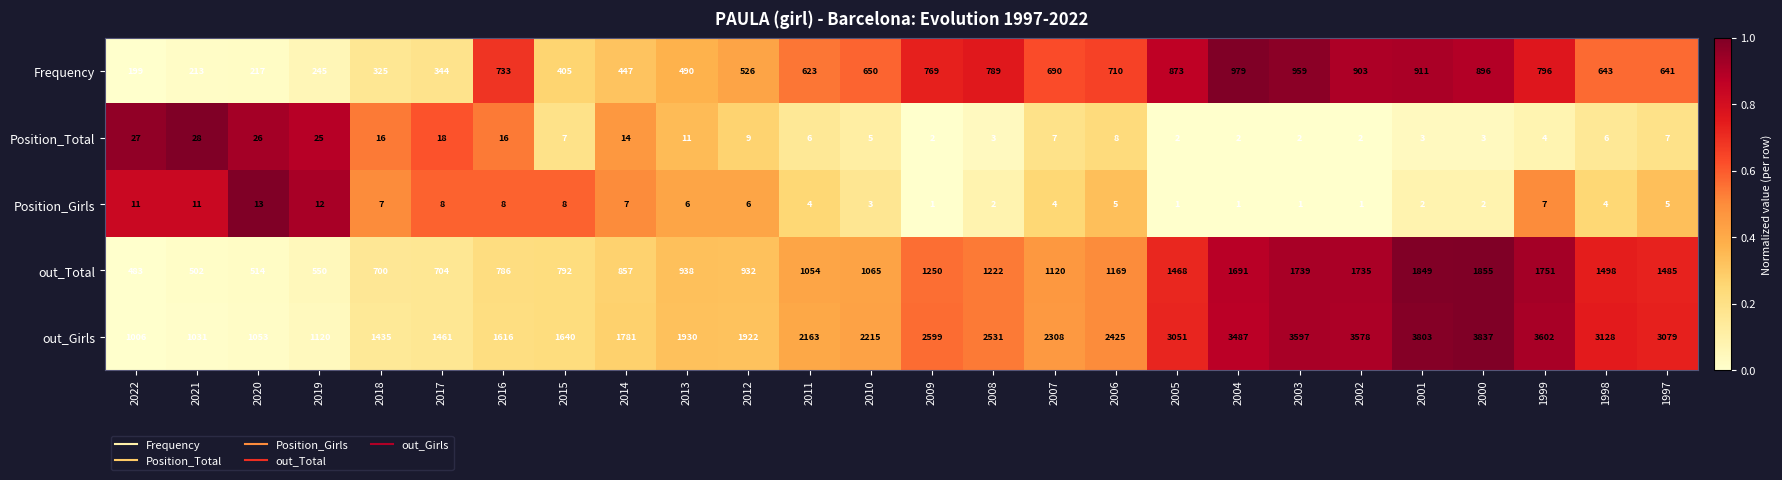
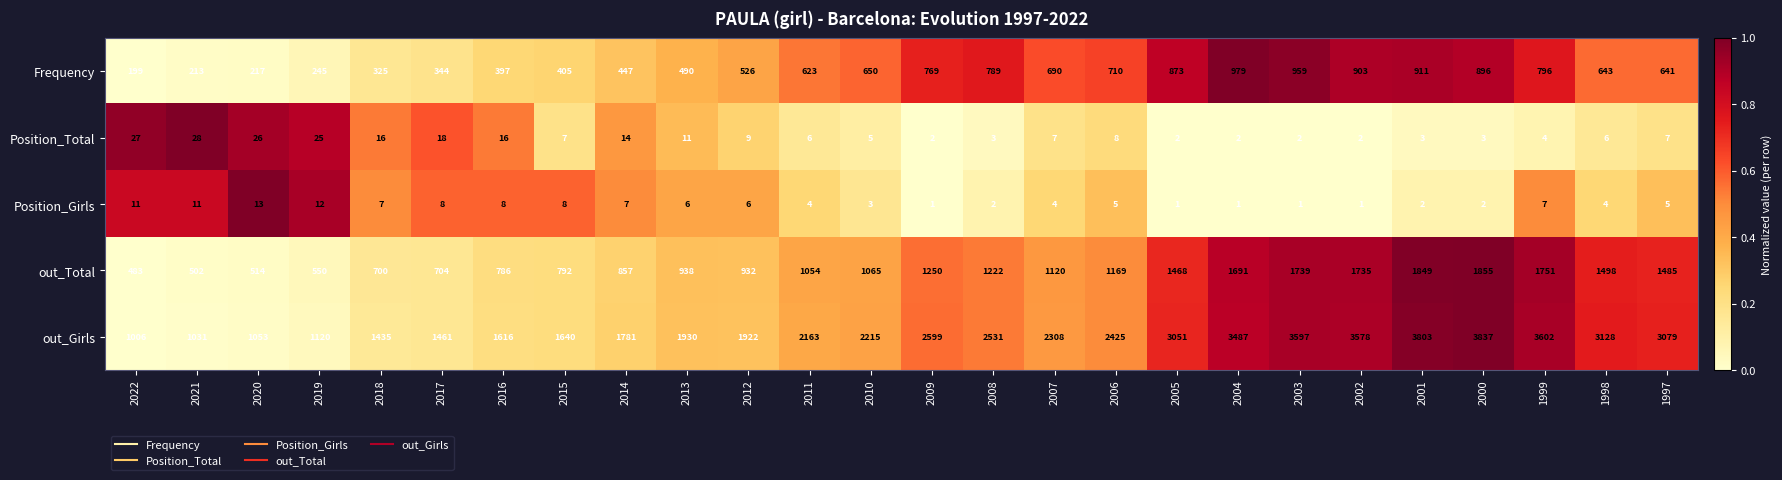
Frequency, 2016: 733 -> 397
